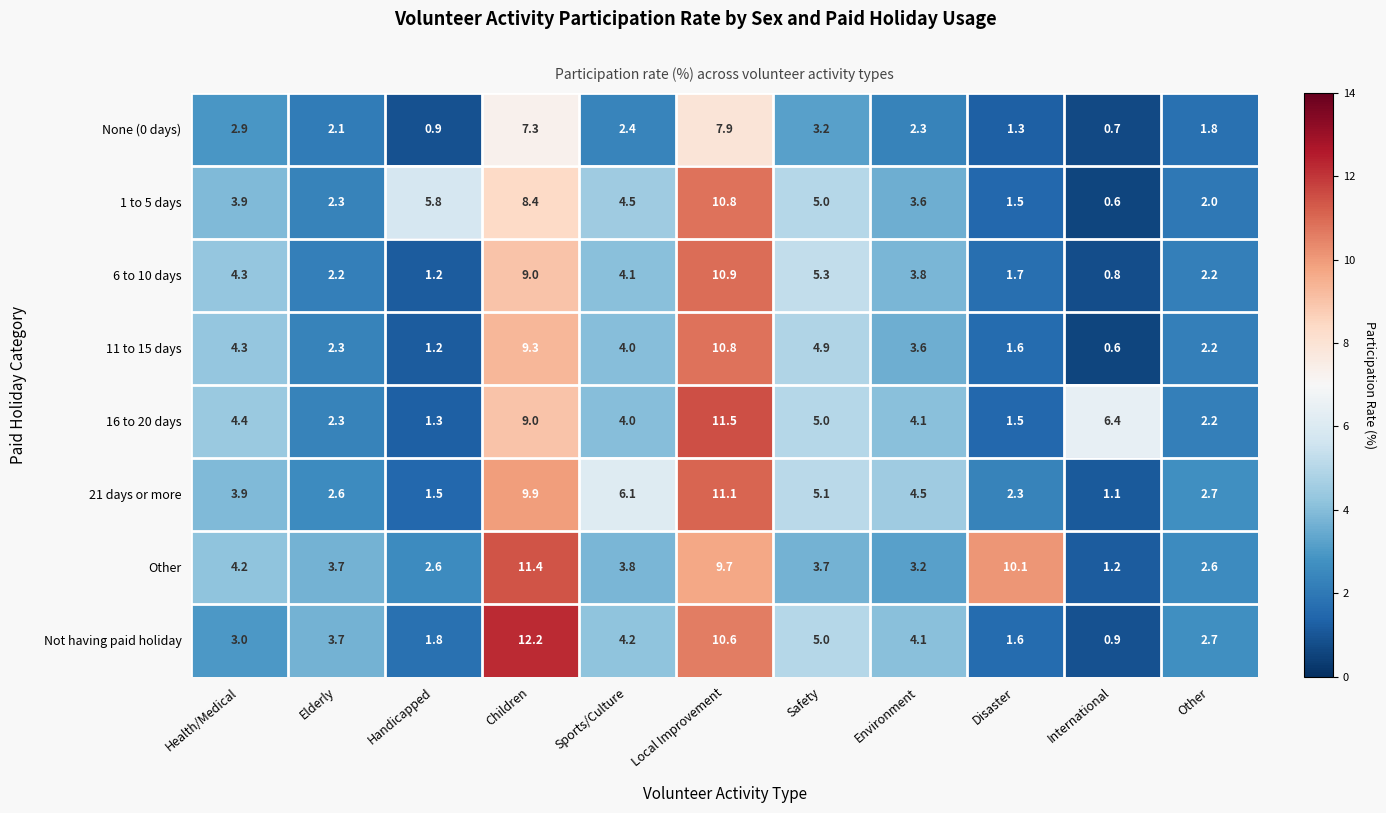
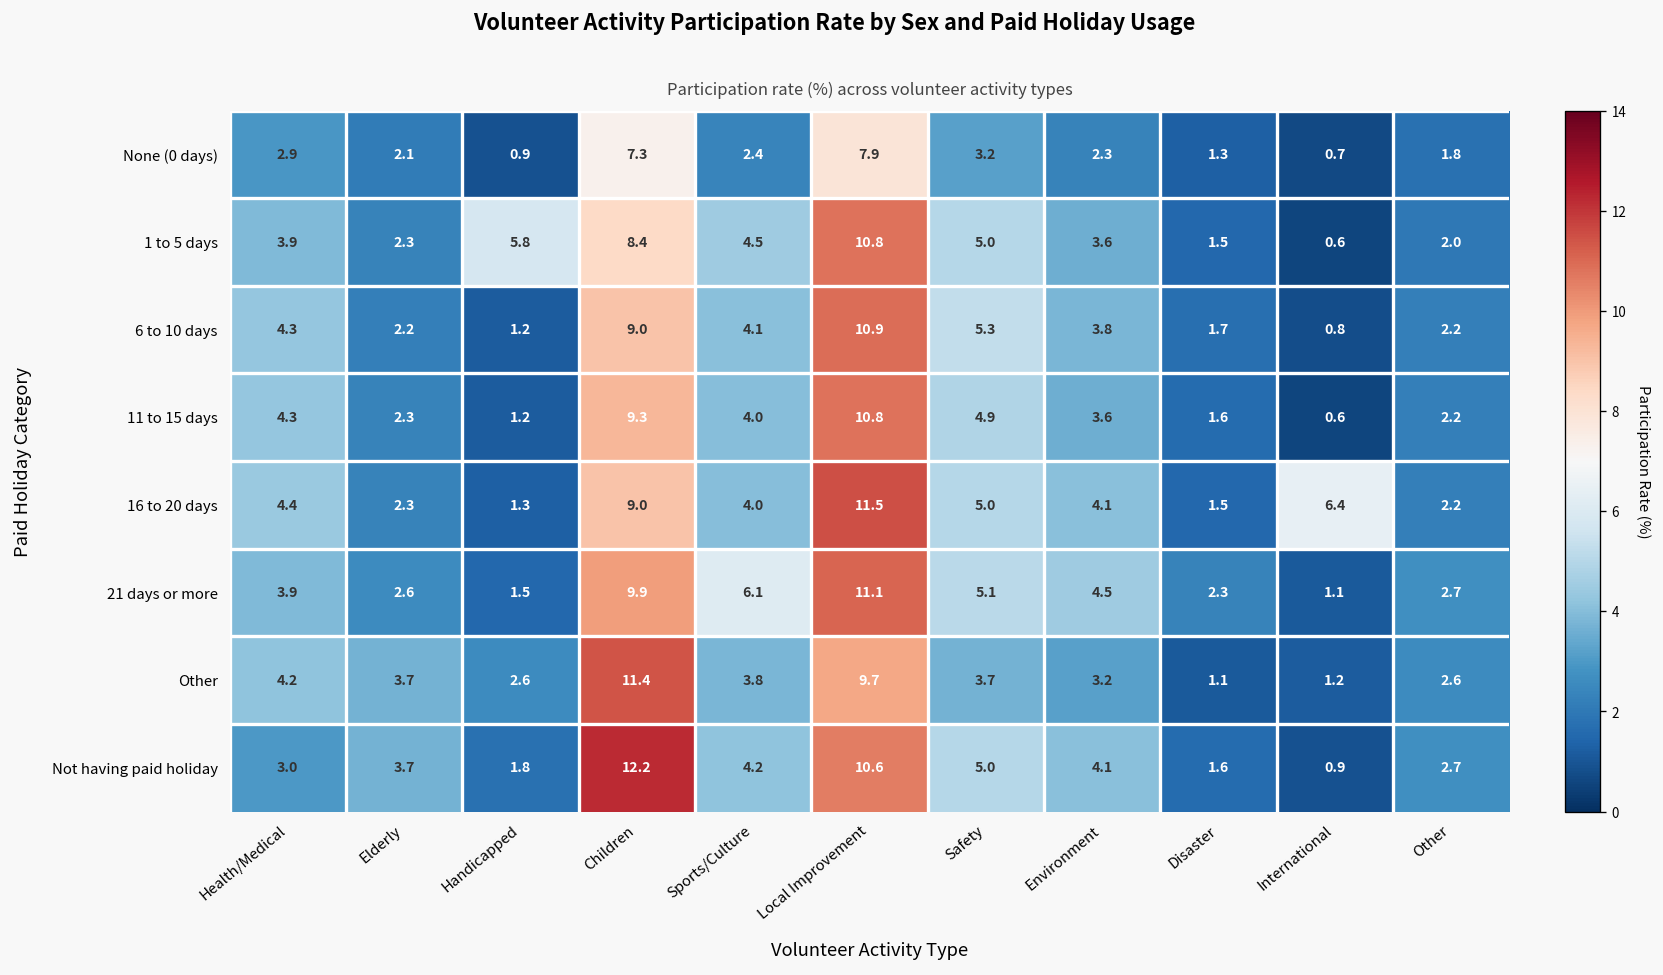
Other, Disaster: 10.1 -> 1.1
